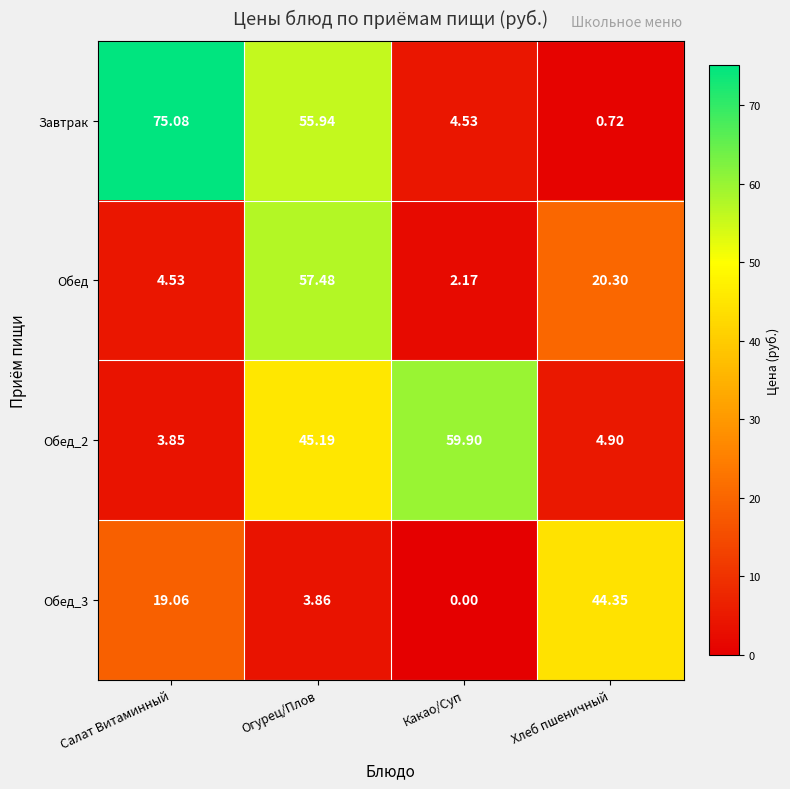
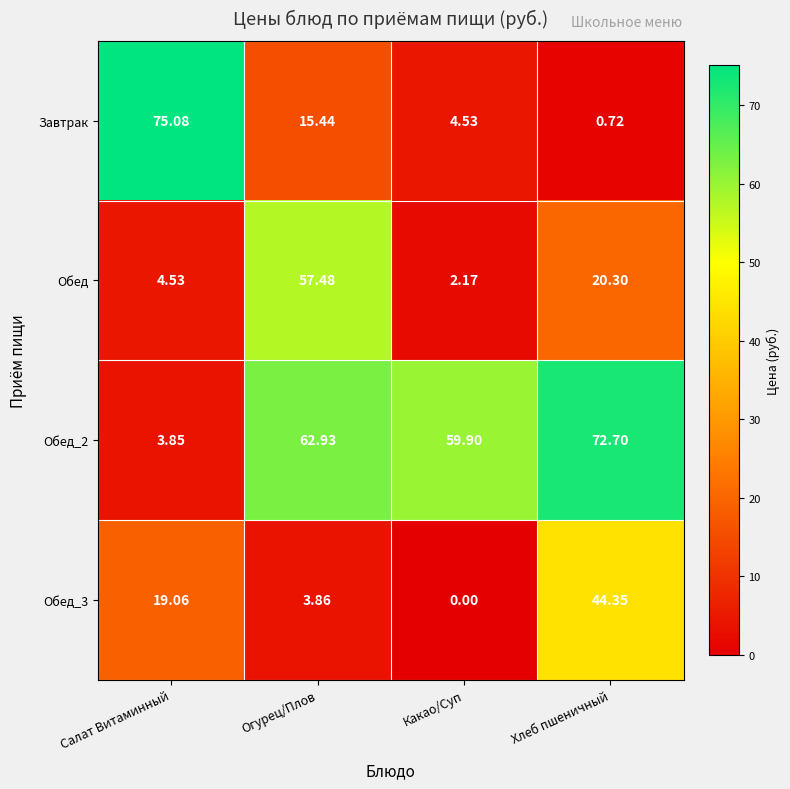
Завтрак, Огурец/Плов: 55.94 -> 15.44
Обед_2, Огурец/Плов: 45.19 -> 62.93
Обед_2, Хлеб пшеничный: 4.90 -> 72.70
